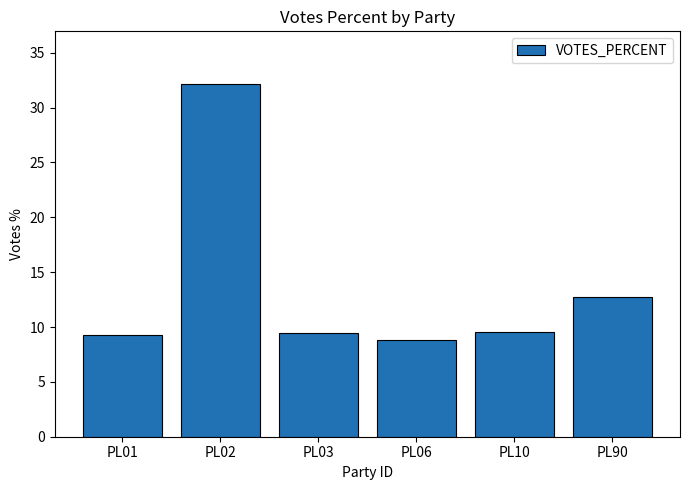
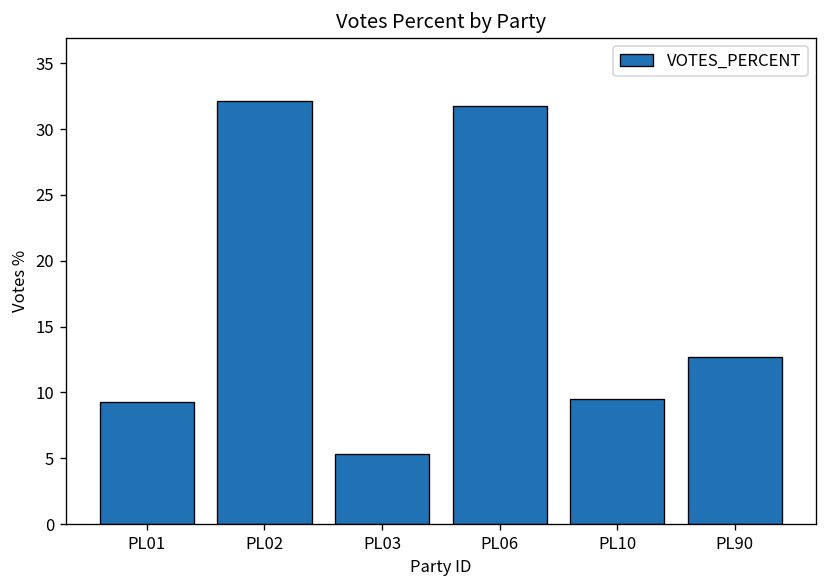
PL03: 9.4 -> 5.3
PL06: 8.8 -> 31.8
